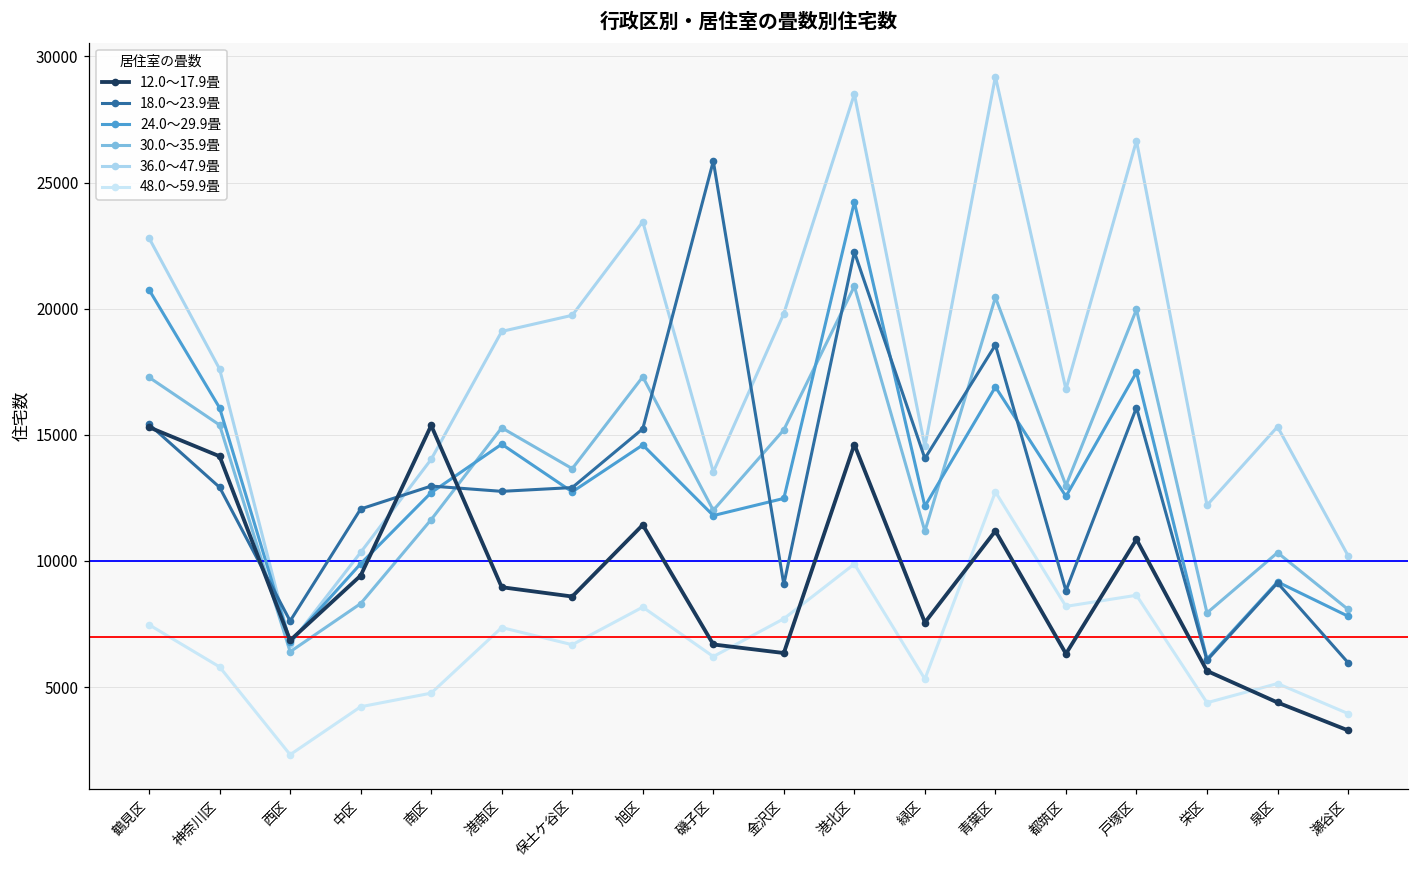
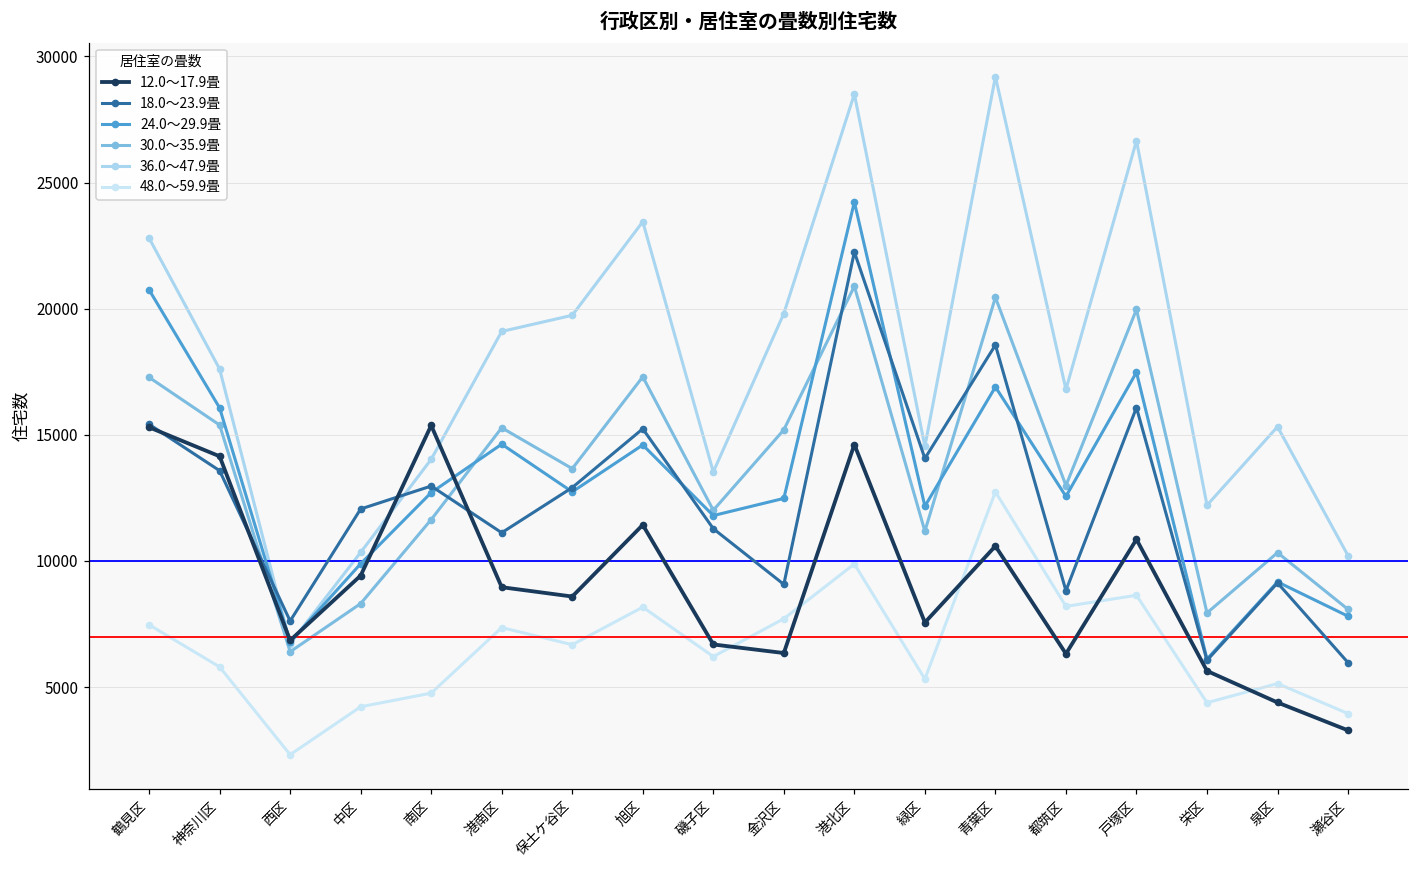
18.0～23.9畳, 神奈川区: 12900 -> 13600
18.0～23.9畳, 港南区: 12800 -> 11100
18.0～23.9畳, 磯子区: 25900 -> 11300
12.0～17.9畳, 青葉区: 11200 -> 10600
